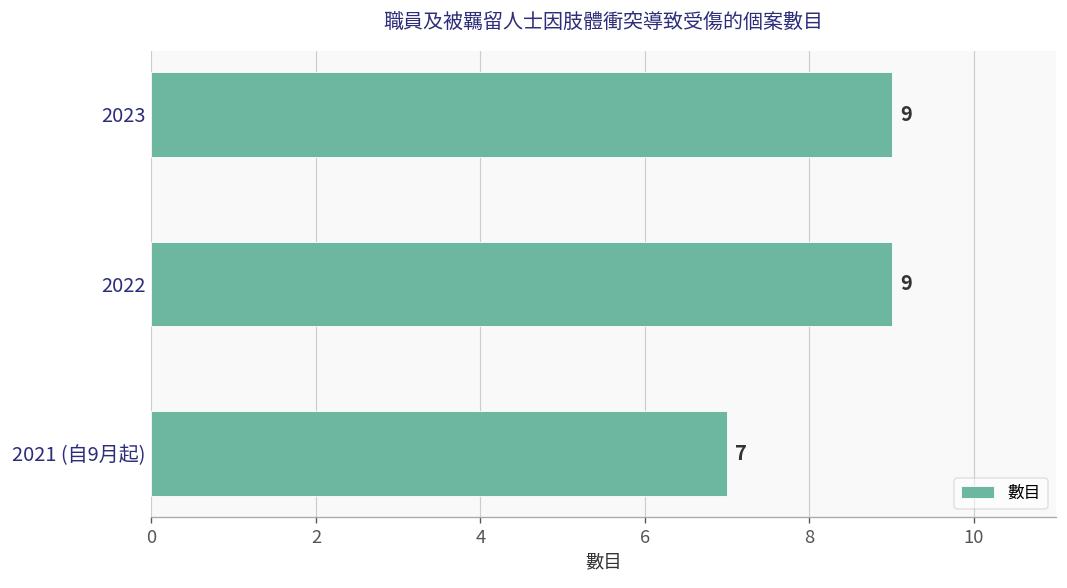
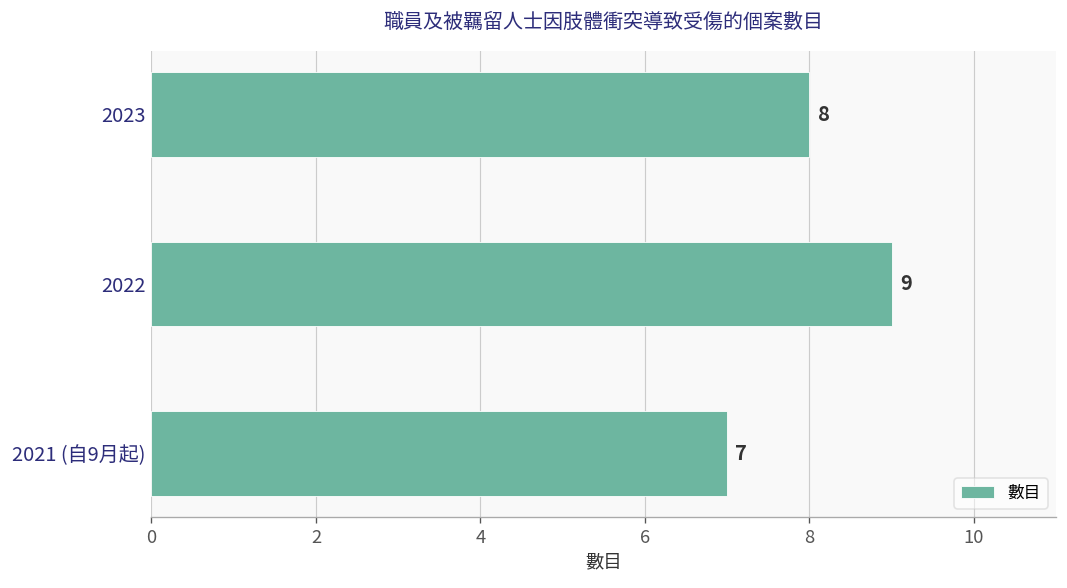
2023: 9 -> 8
